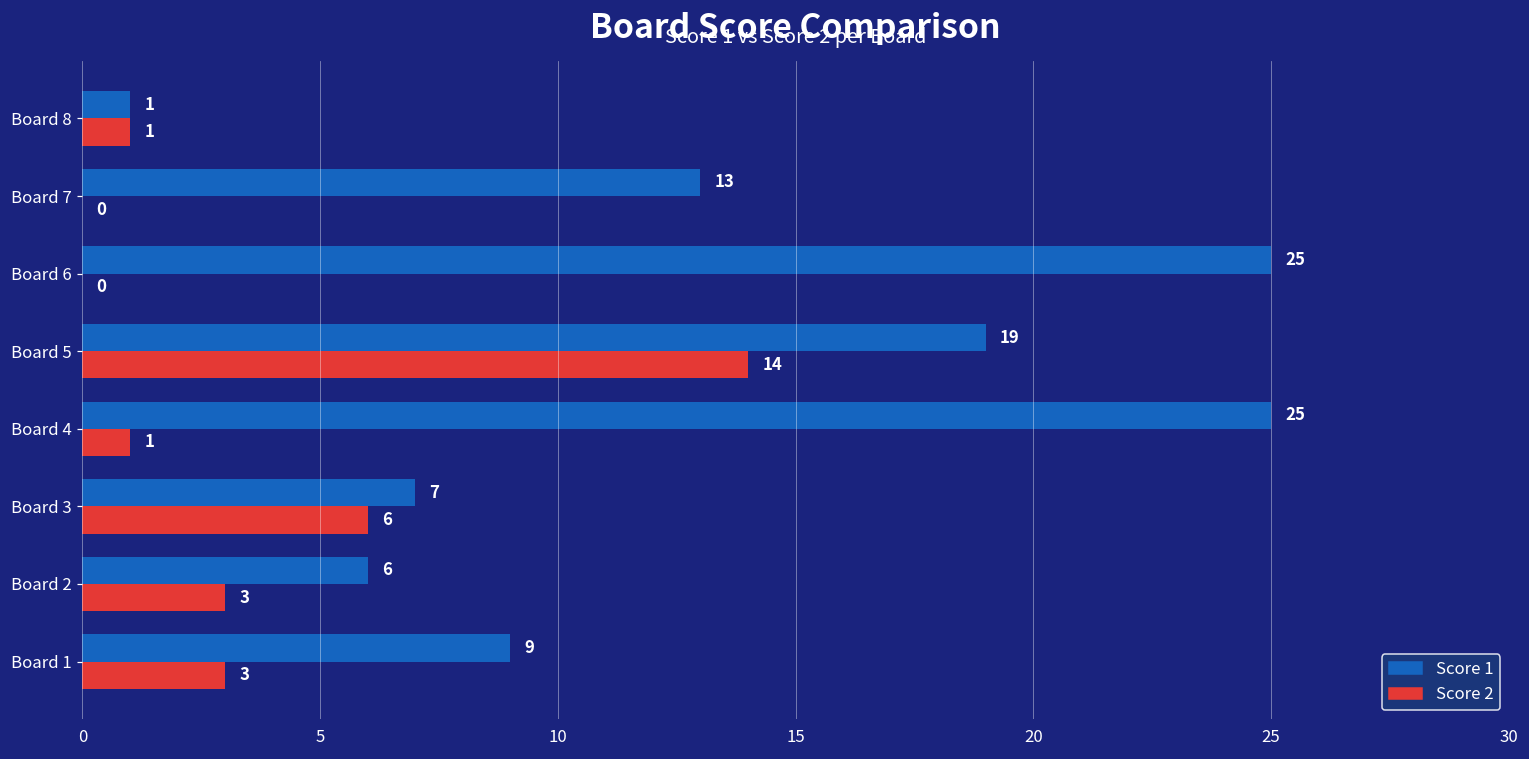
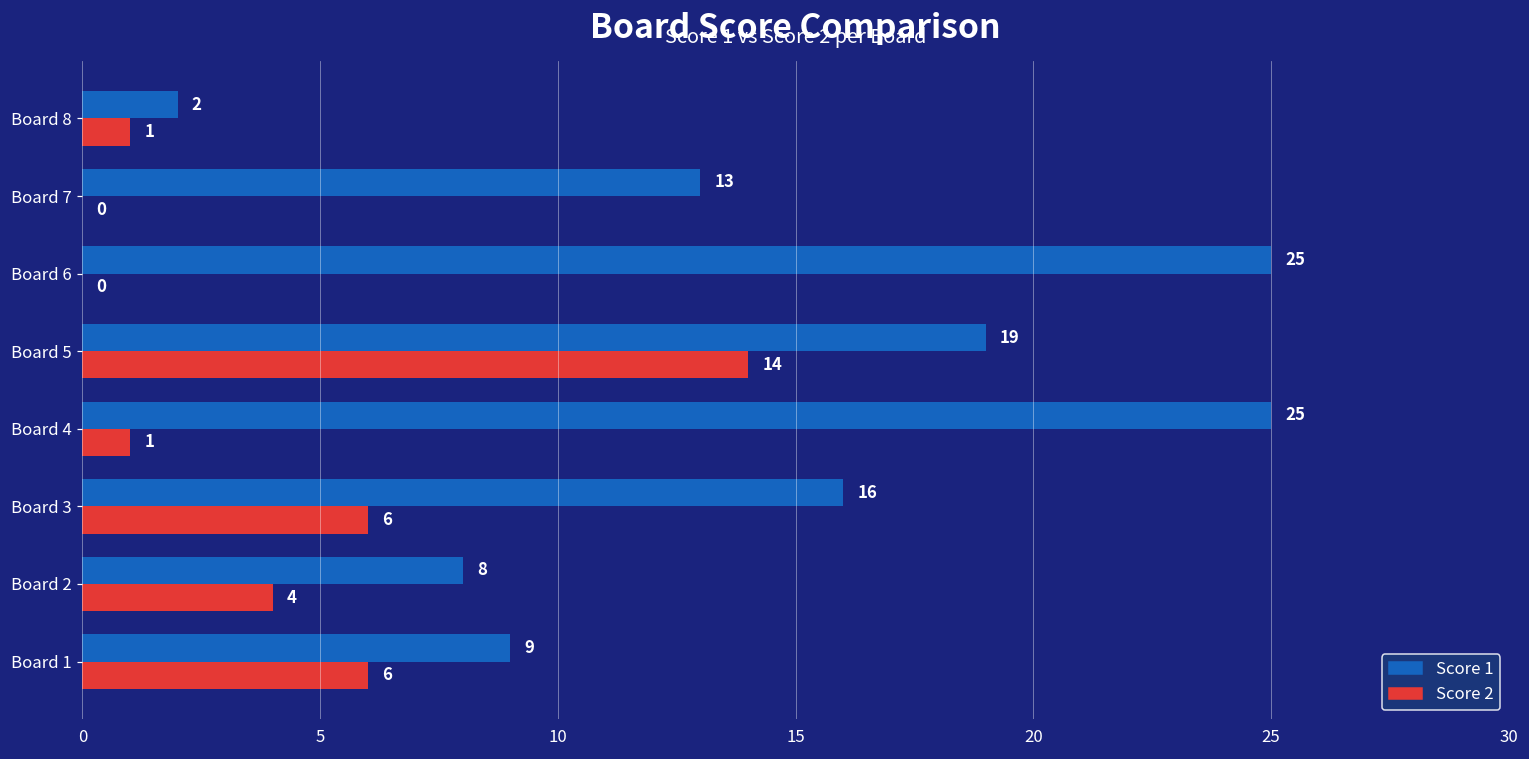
Score 1, Board 8: 1 -> 2
Score 1, Board 3: 7 -> 16
Score 1, Board 2: 6 -> 8
Score 2, Board 2: 3 -> 4
Score 2, Board 1: 3 -> 6
